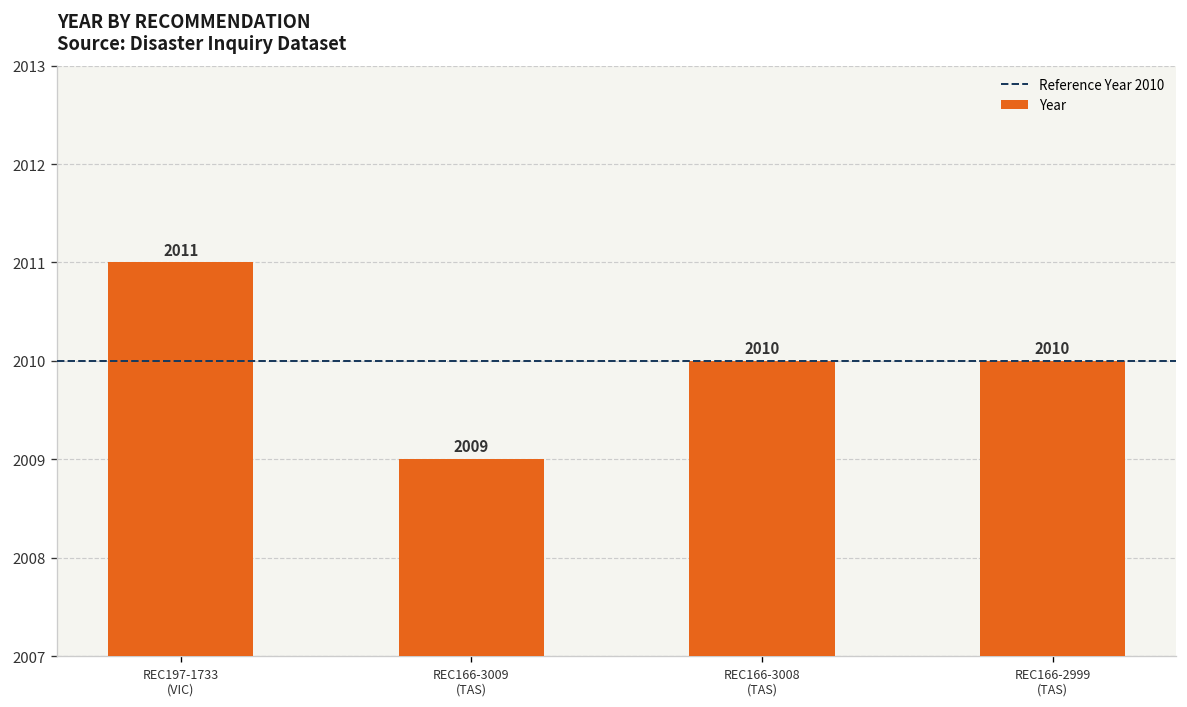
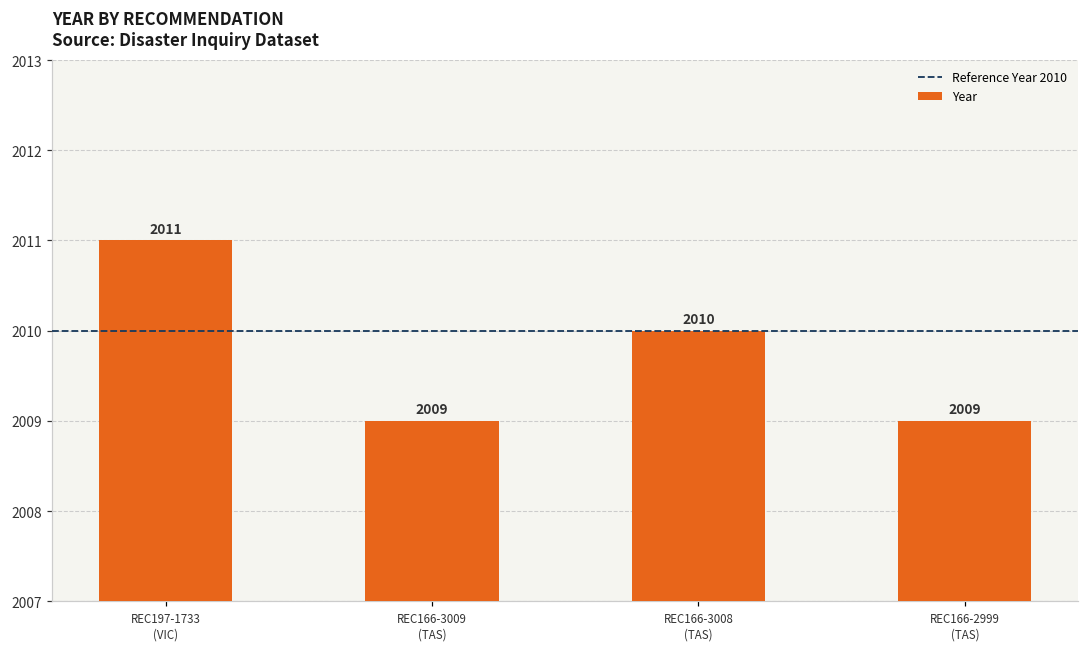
REC166-2999 (TAS): 2010 -> 2009
